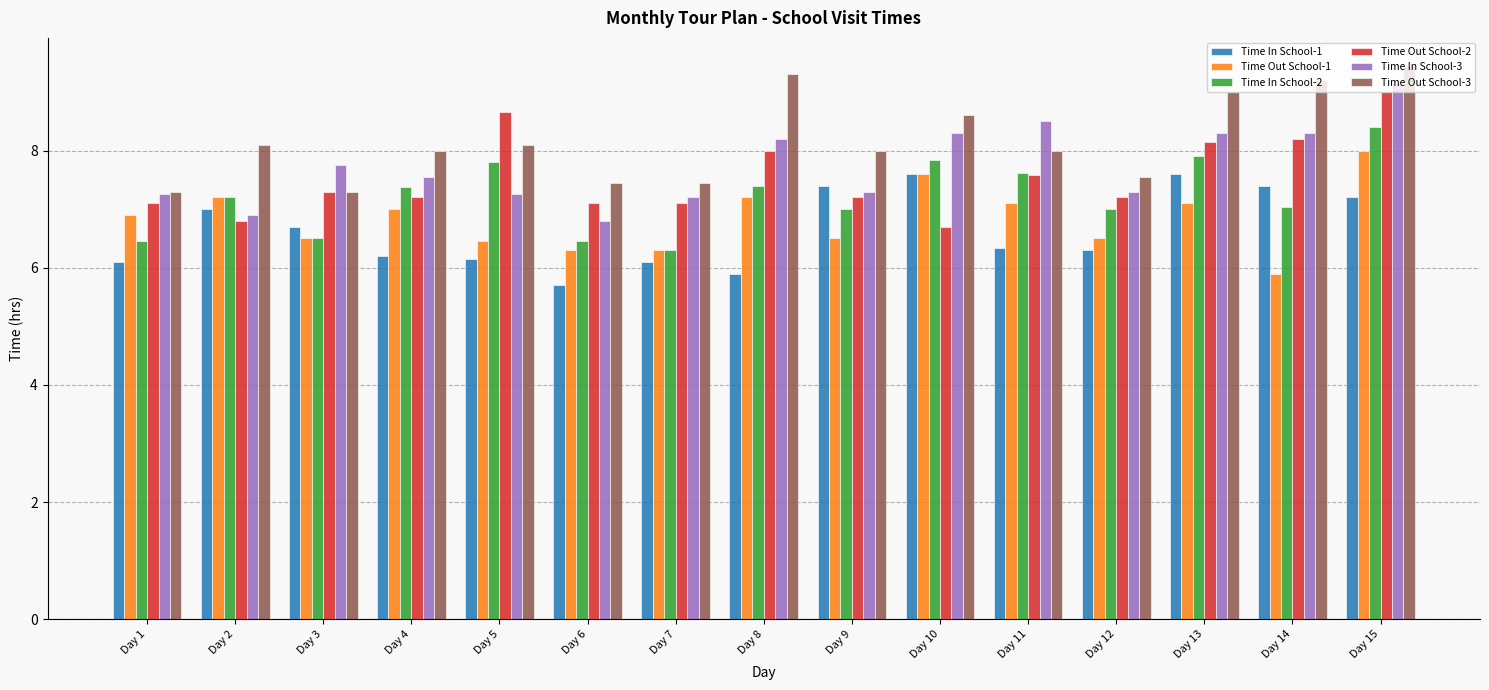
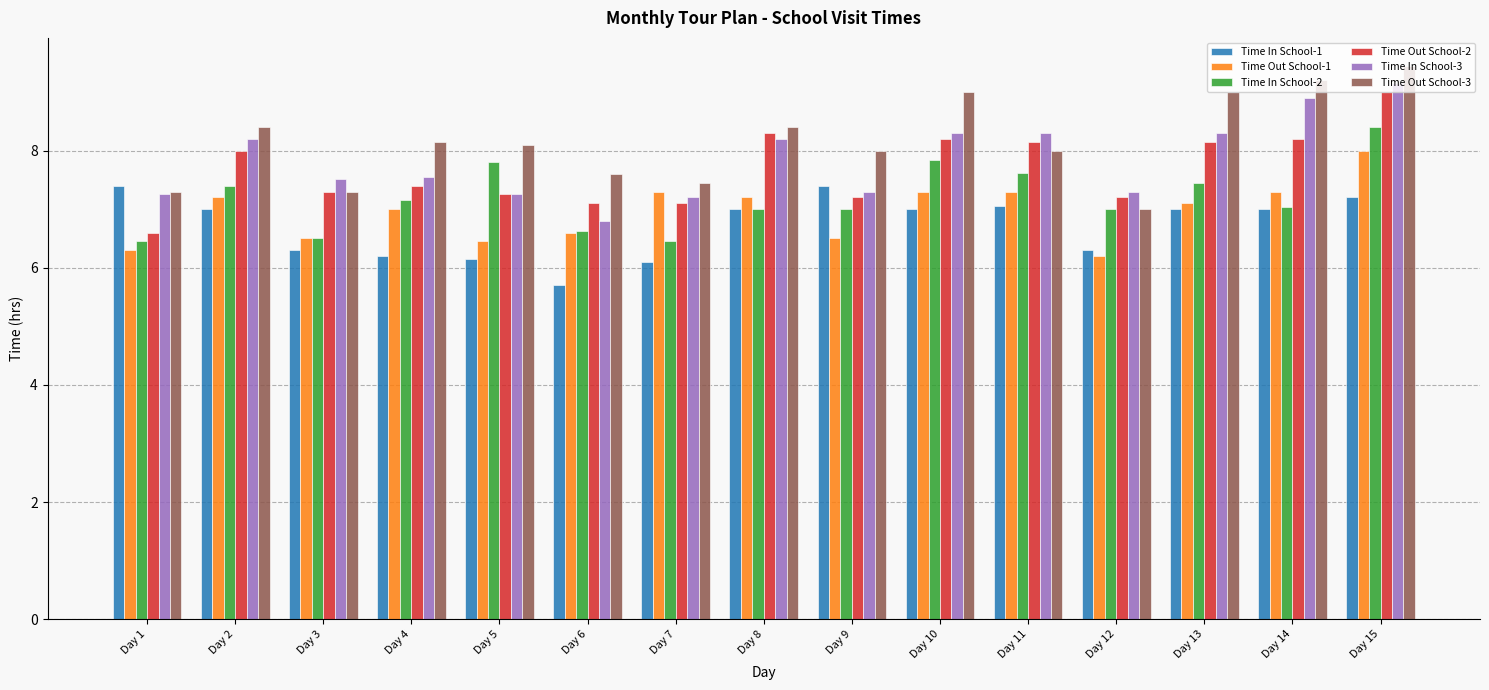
Time In School-1, Day 1: 6.1 -> 7.4
Time Out School-1, Day 1: 6.9 -> 6.3
Time Out School-2, Day 1: 7.1 -> 6.6
Time In School-2, Day 2: 7.2 -> 7.4
Time Out School-2, Day 2: 6.8 -> 8.0
Time In School-3, Day 2: 6.9 -> 8.2
Time Out School-3, Day 2: 8.1 -> 8.4
Time In School-1, Day 3: 6.7 -> 6.3
Time In School-3, Day 3: 7.8 -> 7.5
Time In School-2, Day 4: 7.4 -> 7.2
Time Out School-2, Day 4: 7.2 -> 7.4
Time Out School-3, Day 4: 8.0 -> 8.2
Time Out School-2, Day 5: 8.7 -> 7.3
Time Out School-1, Day 6: 6.3 -> 6.6
Time In School-2, Day 6: 6.5 -> 6.6
Time Out School-3, Day 6: 7.5 -> 7.6
Time Out School-1, Day 7: 6.3 -> 7.3
Time In School-2, Day 7: 6.3 -> 6.5
Time In School-1, Day 8: 5.9 -> 7.0
Time In School-2, Day 8: 7.4 -> 7.0
Time Out School-2, Day 8: 8.0 -> 8.3
Time Out School-3, Day 8: 9.3 -> 8.4
Time In School-1, Day 10: 7.6 -> 7.0
Time Out School-1, Day 10: 7.6 -> 7.3
Time Out School-2, Day 10: 6.7 -> 8.2
Time Out School-3, Day 10: 8.6 -> 9.0
Time In School-1, Day 11: 6.3 -> 7.1
Time Out School-1, Day 11: 7.1 -> 7.3
Time Out School-2, Day 11: 7.6 -> 8.2
Time In School-3, Day 11: 8.5 -> 8.3
Time Out School-1, Day 12: 6.5 -> 6.2
Time Out School-3, Day 12: 7.6 -> 7.0
Time In School-1, Day 13: 7.6 -> 7.0
Time In School-2, Day 13: 7.9 -> 7.5
Time In School-1, Day 14: 7.4 -> 7.0
Time Out School-1, Day 14: 5.9 -> 7.3
Time In School-3, Day 14: 8.3 -> 8.9
